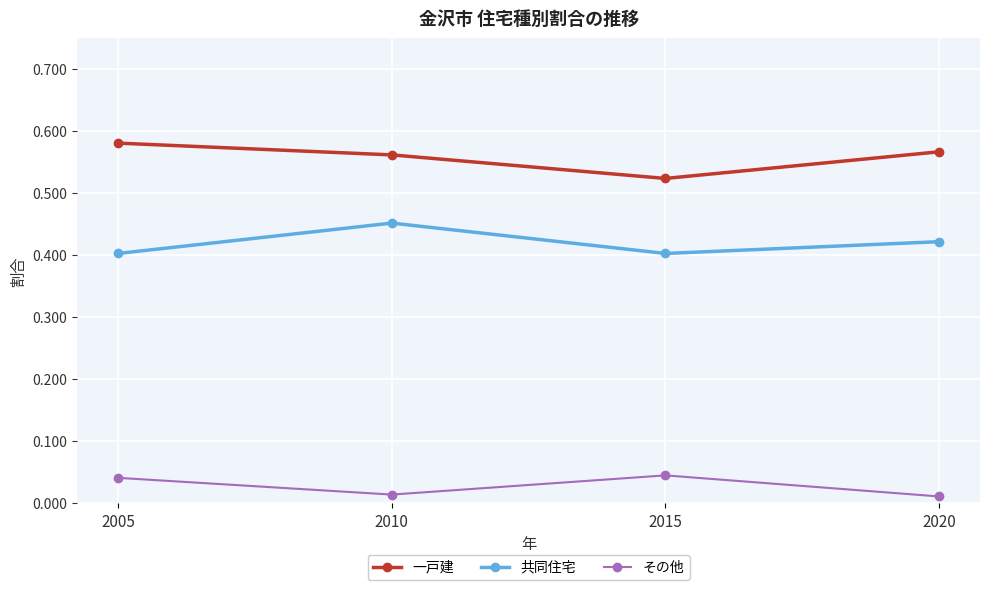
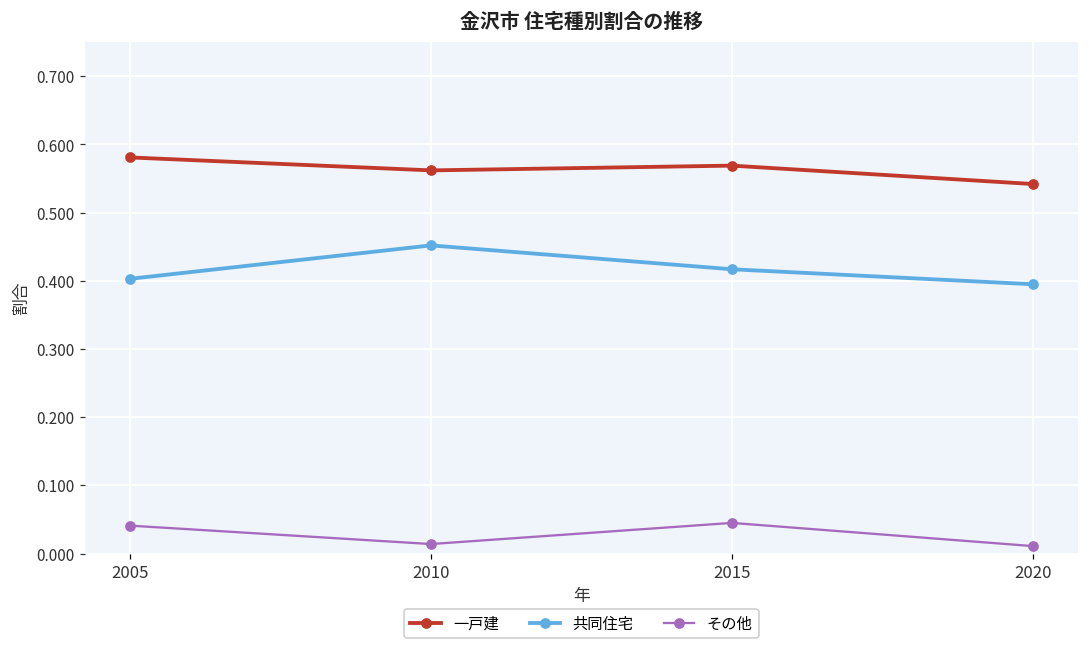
一戸建, 2015: 0.52 -> 0.57
共同住宅, 2015: 0.40 -> 0.42
一戸建, 2020: 0.57 -> 0.54
共同住宅, 2020: 0.42 -> 0.40
